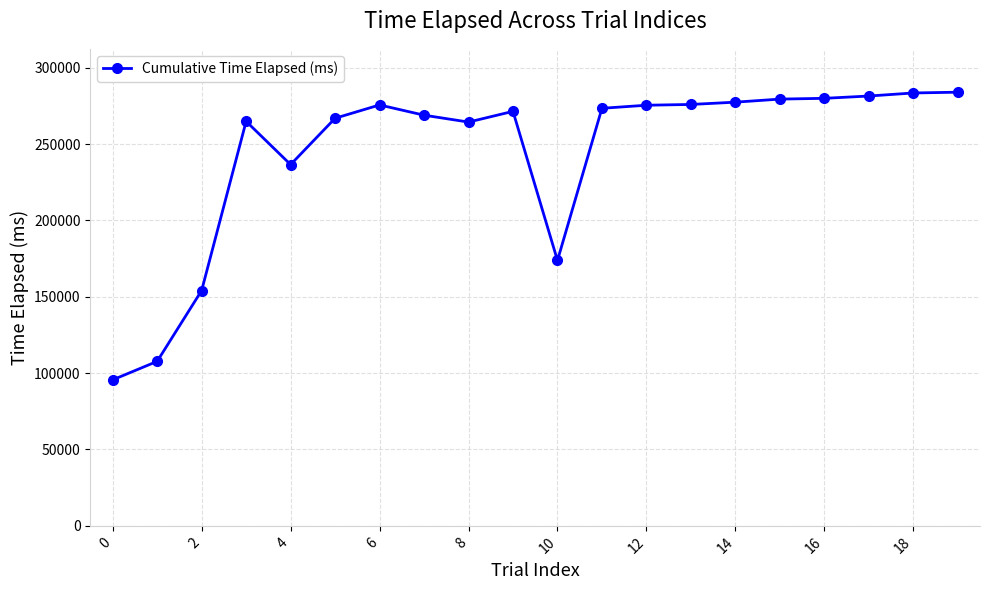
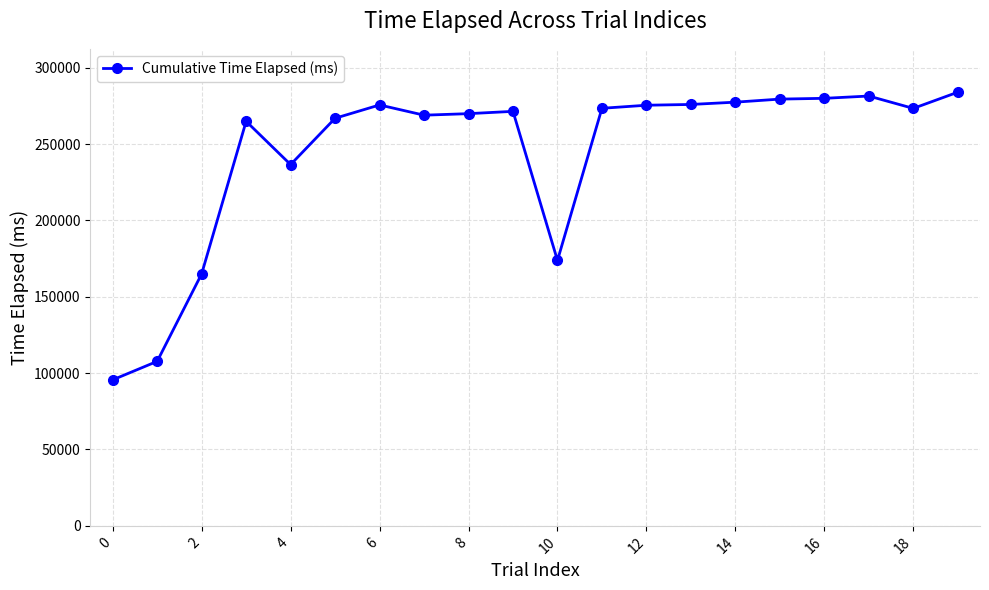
2: 154000 -> 165000
8: 264000 -> 270000
18: 283000 -> 273000
